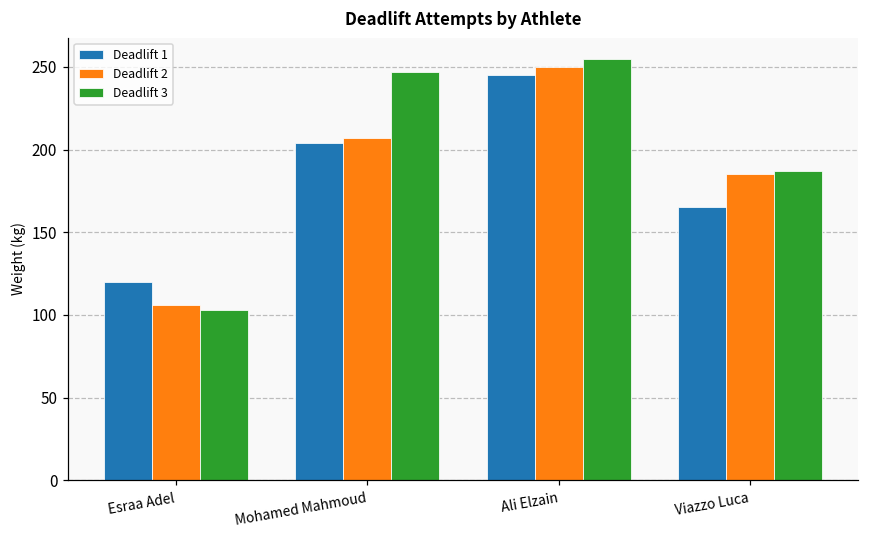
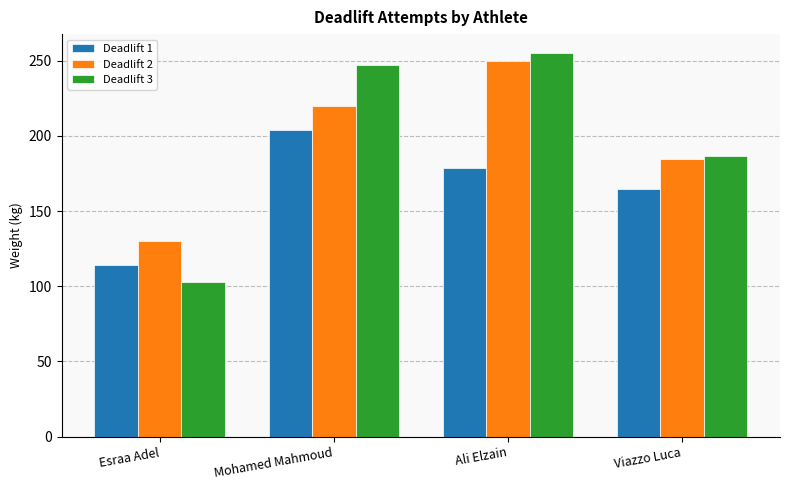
Deadlift 1, Esraa Adel: 120 -> 114
Deadlift 2, Esraa Adel: 106 -> 130
Deadlift 2, Mohamed Mahmoud: 207 -> 220
Deadlift 1, Ali Elzain: 245 -> 179
